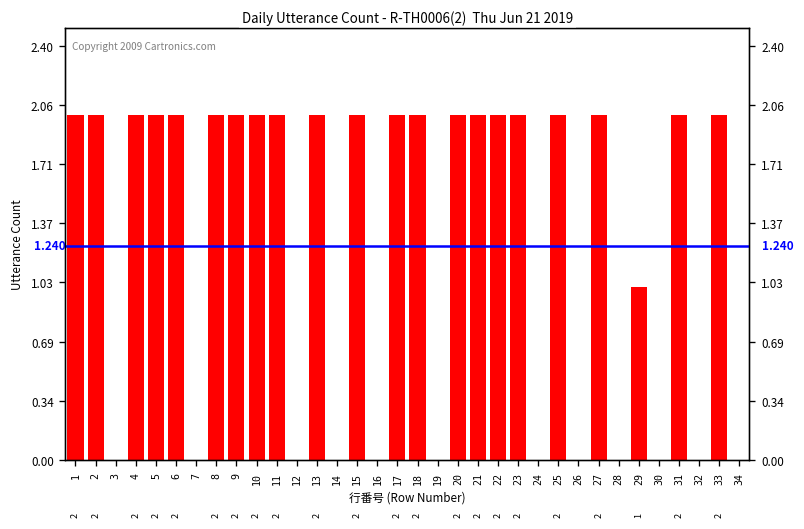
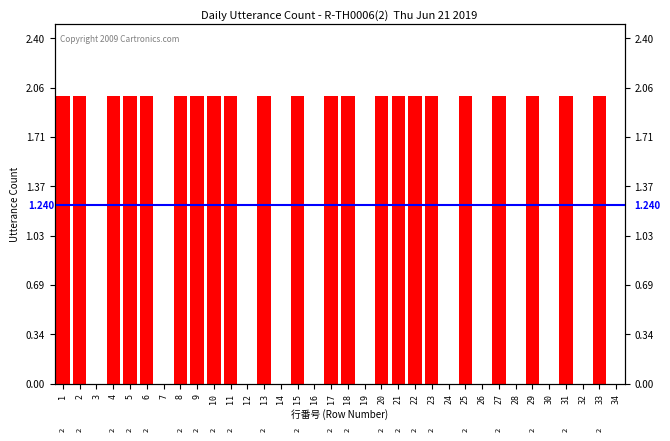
29: 1 -> 2
